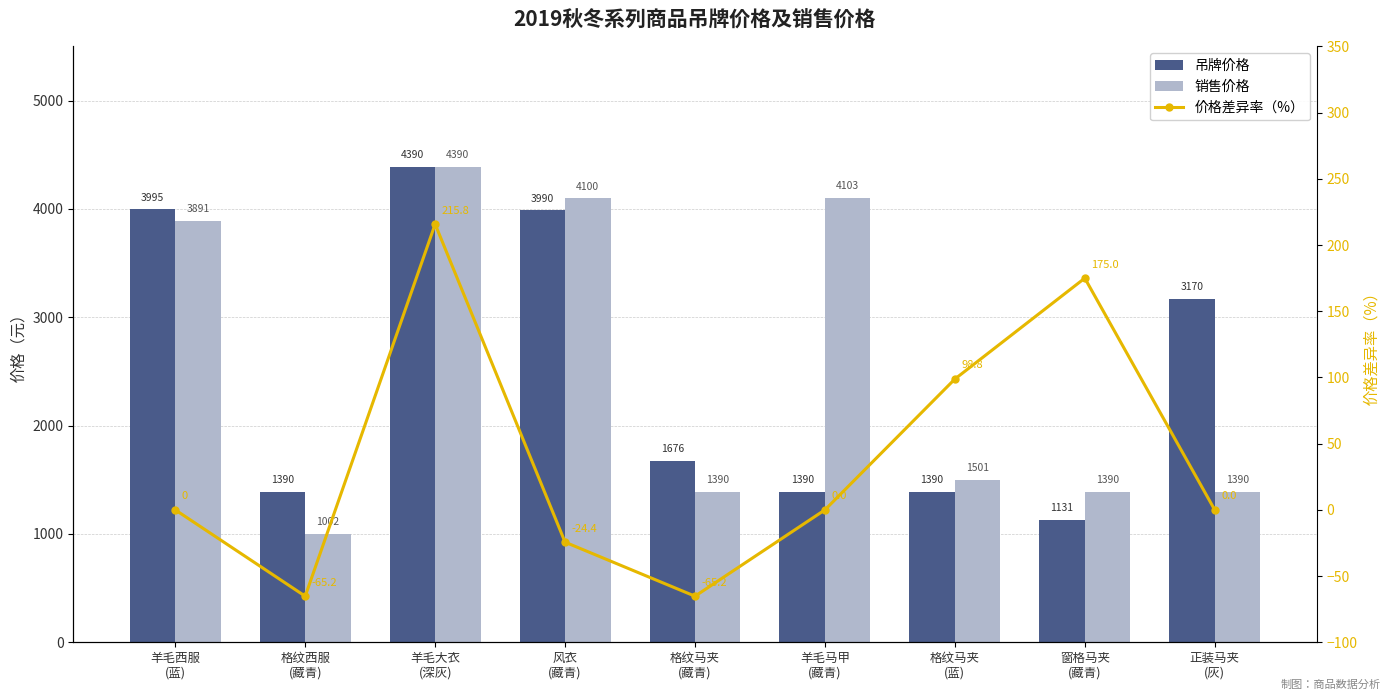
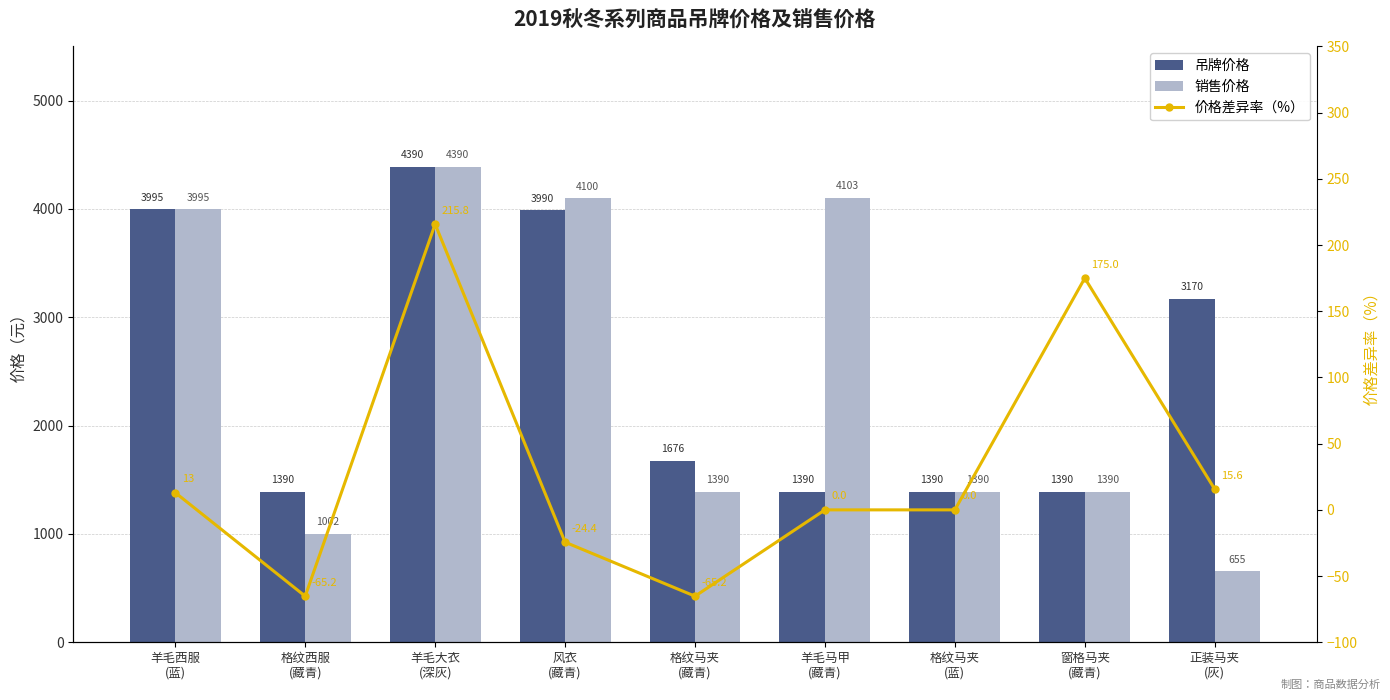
销售价格, 羊毛西服 (蓝): 3891 -> 3995
销售价格, 格纹马夹 (蓝): 1501 -> 1390
吊牌价格, 窗格马夹 (藏青): 1131 -> 1390
销售价格, 正装马夹 (灰): 1390 -> 655
价格差异率（%）, 羊毛西服 (蓝): 0 -> 13
价格差异率（%）, 格纹马夹 (蓝): 98.8 -> 0.0
价格差异率（%）, 正装马夹 (灰): 0.0 -> 15.6
